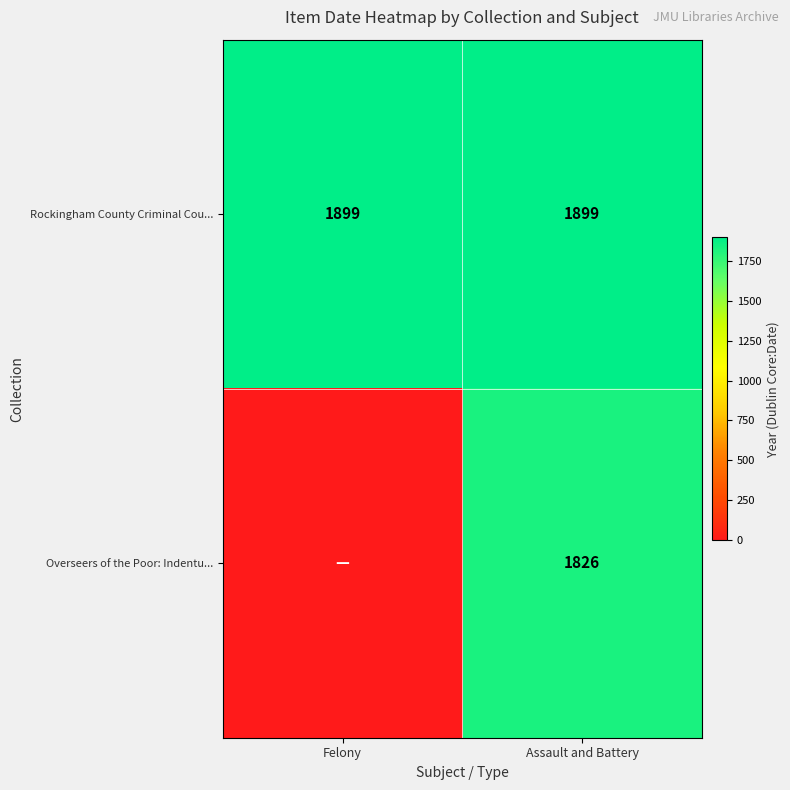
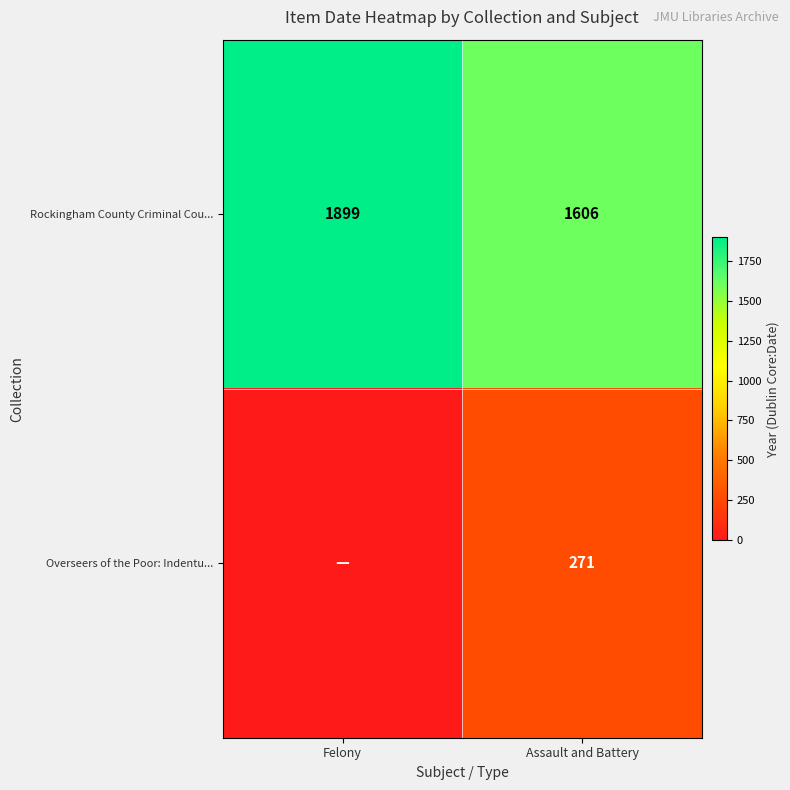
Rockingham County Criminal Cou..., Assault and Battery: 1899 -> 1606
Overseers of the Poor: Indentu..., Assault and Battery: 1826 -> 271
